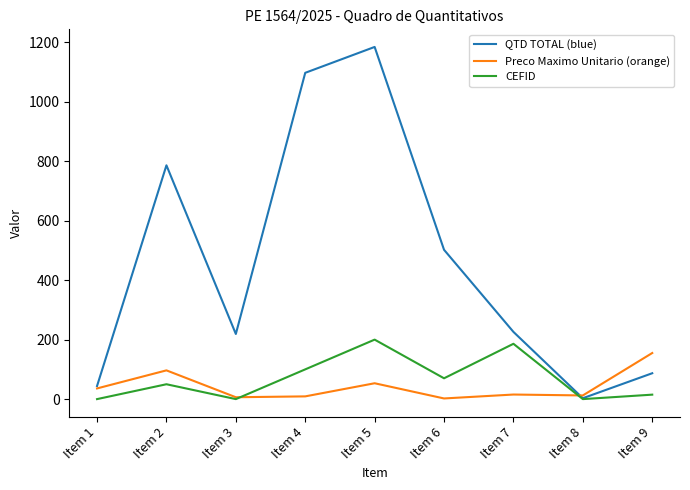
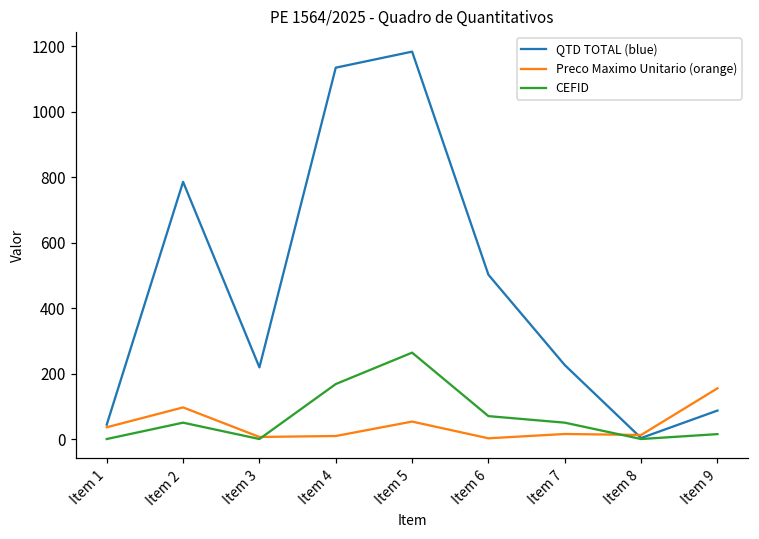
QTD TOTAL (blue), Item 4: 1100 -> 1140
CEFID, Item 4: 100 -> 170
CEFID, Item 5: 200 -> 260
CEFID, Item 7: 190 -> 50
